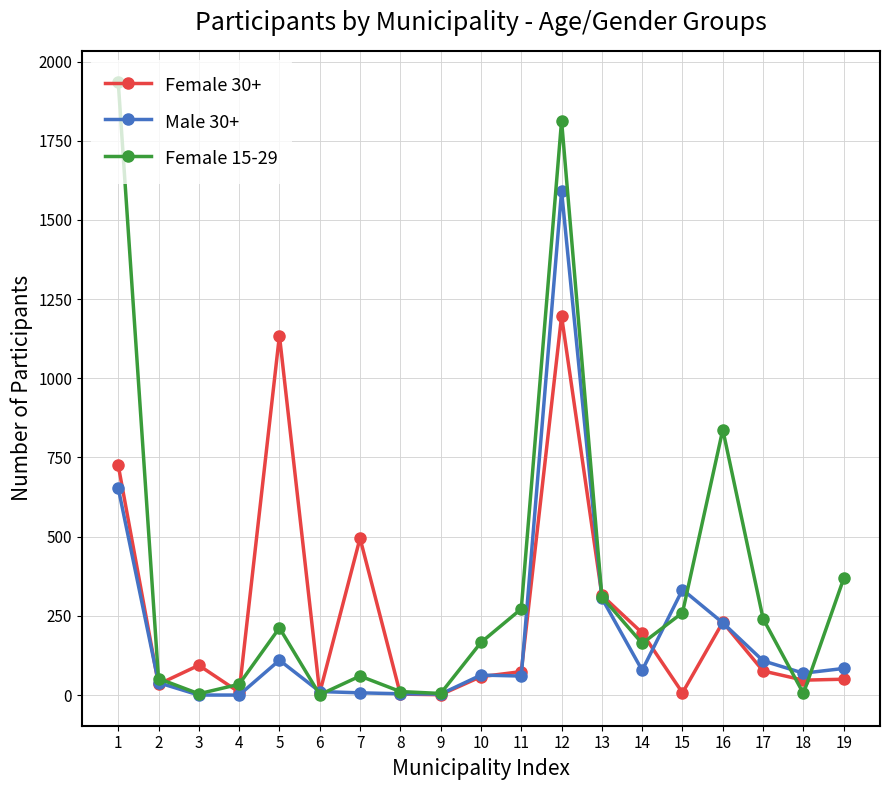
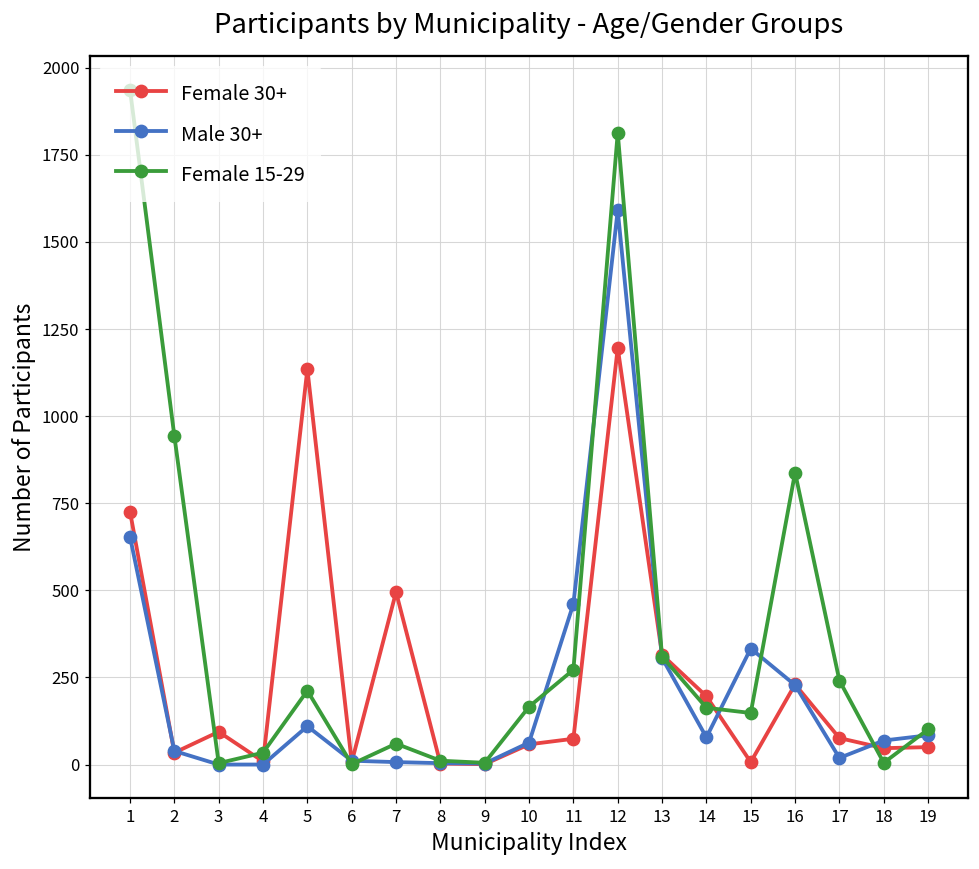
Female 15-29, 2: 50 -> 940
Male 30+, 11: 60 -> 460
Female 15-29, 15: 260 -> 150
Male 30+, 17: 110 -> 20
Female 15-29, 19: 370 -> 100
